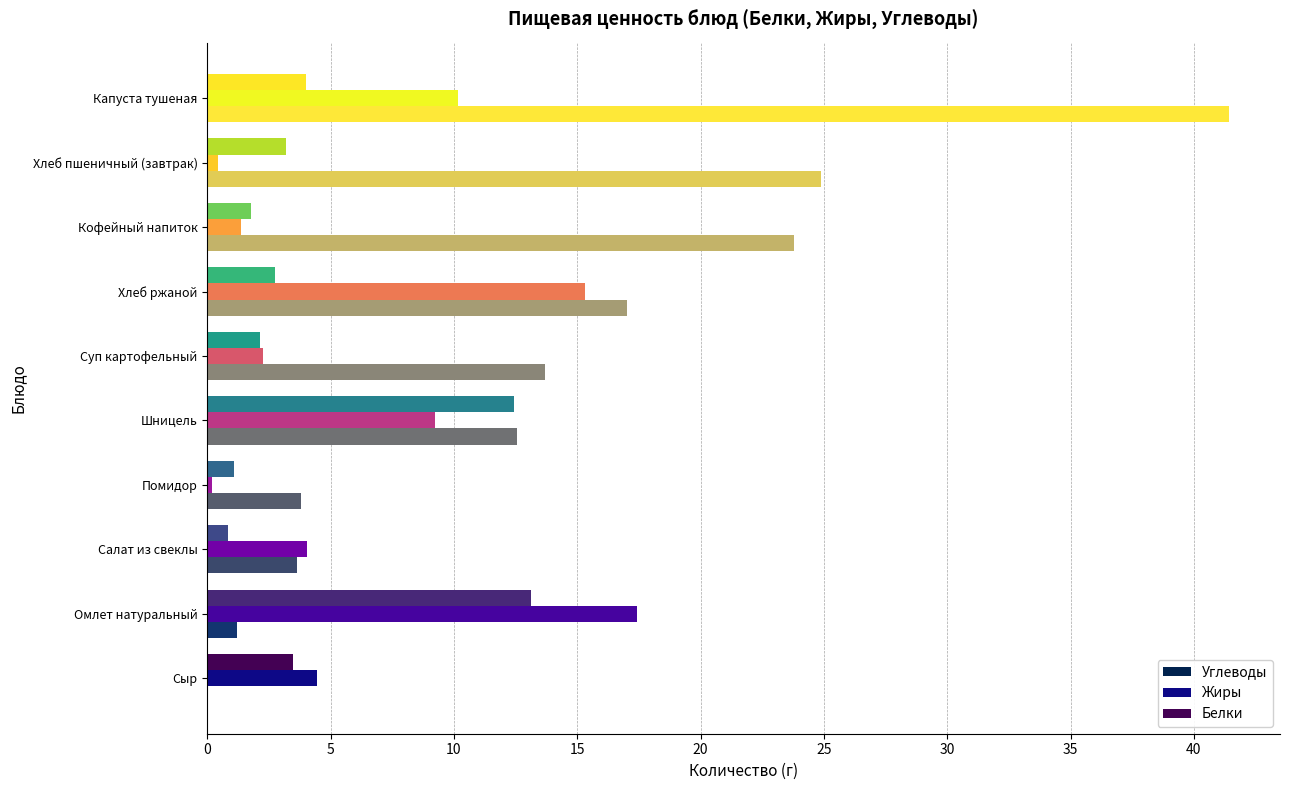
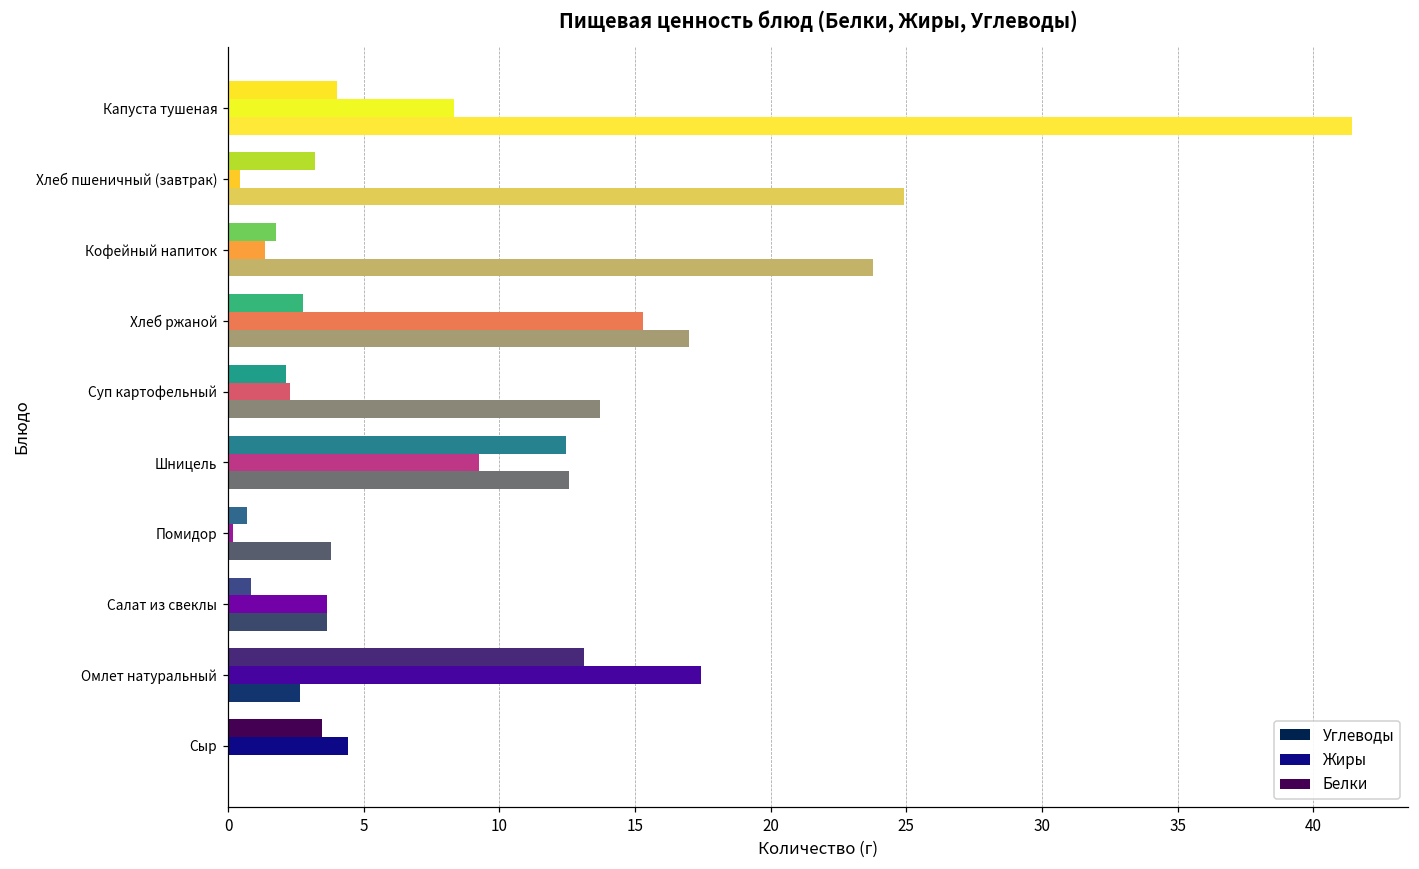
Жиры, Капуста тушеная: 10.2 -> 8.3
Белки, Помидор: 1.1 -> 0.7
Жиры, Салат из свеклы: 4.0 -> 3.7
Углеводы, Омлет натуральный: 1.2 -> 2.7
